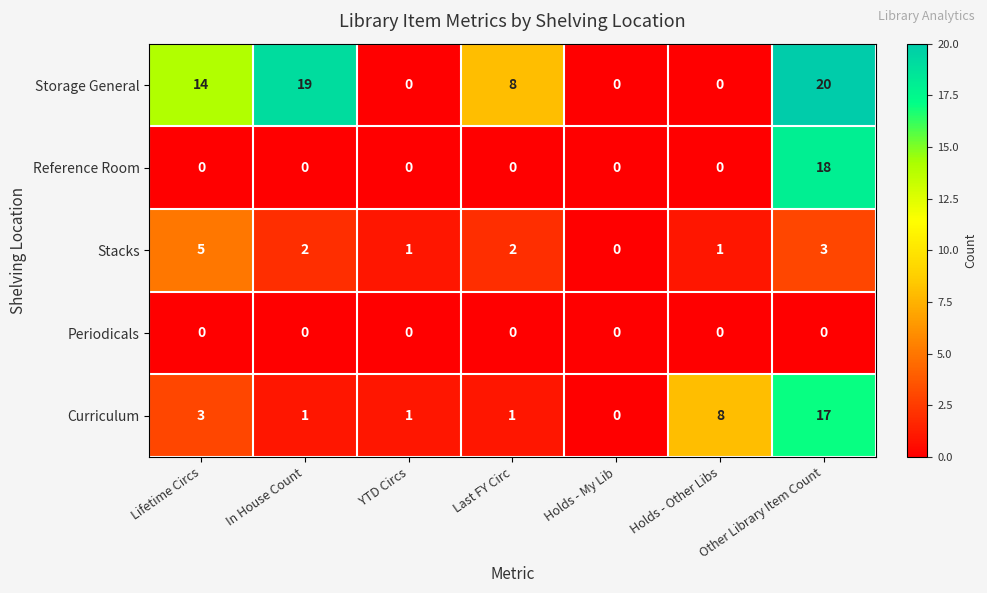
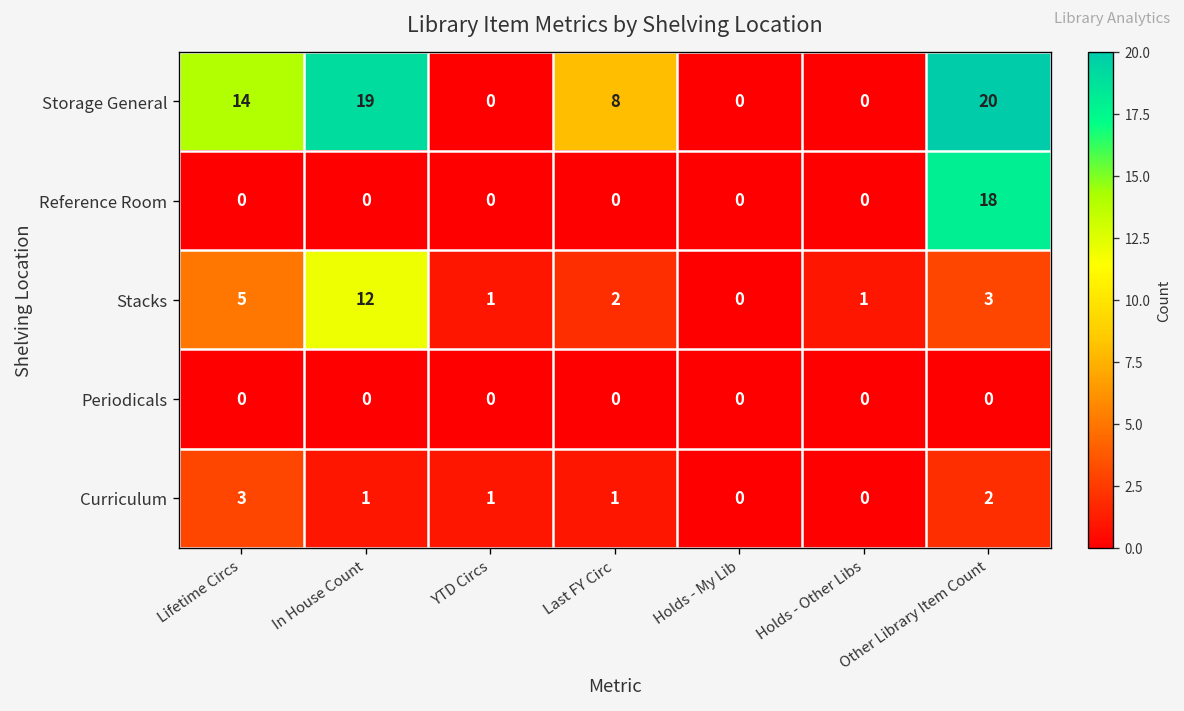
Stacks, In House Count: 2 -> 12
Curriculum, Holds - Other Libs: 8 -> 0
Curriculum, Other Library Item Count: 17 -> 2
